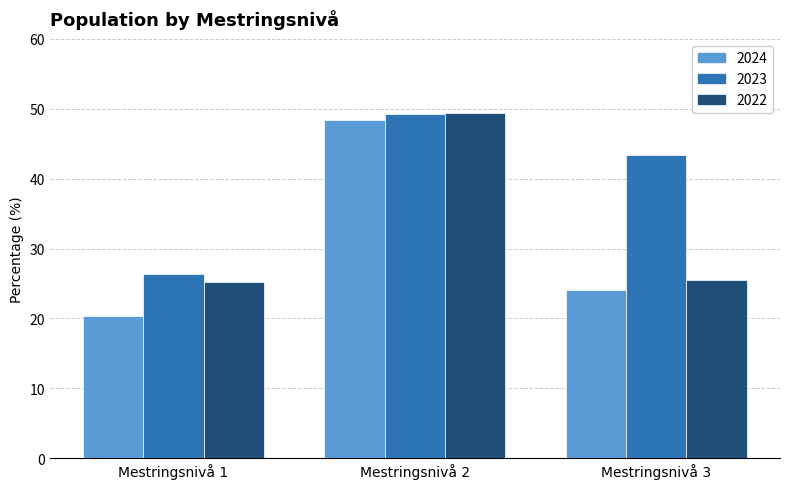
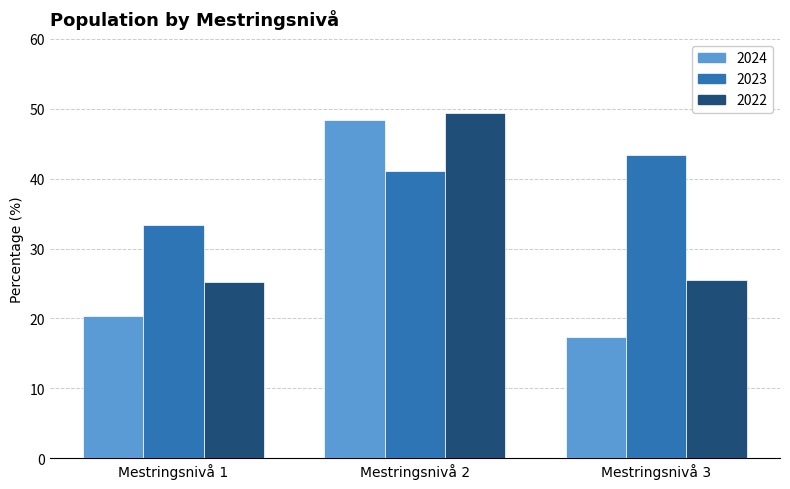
2023, Mestringsnivå 1: 26 -> 33
2023, Mestringsnivå 2: 49 -> 41
2024, Mestringsnivå 3: 24 -> 17
